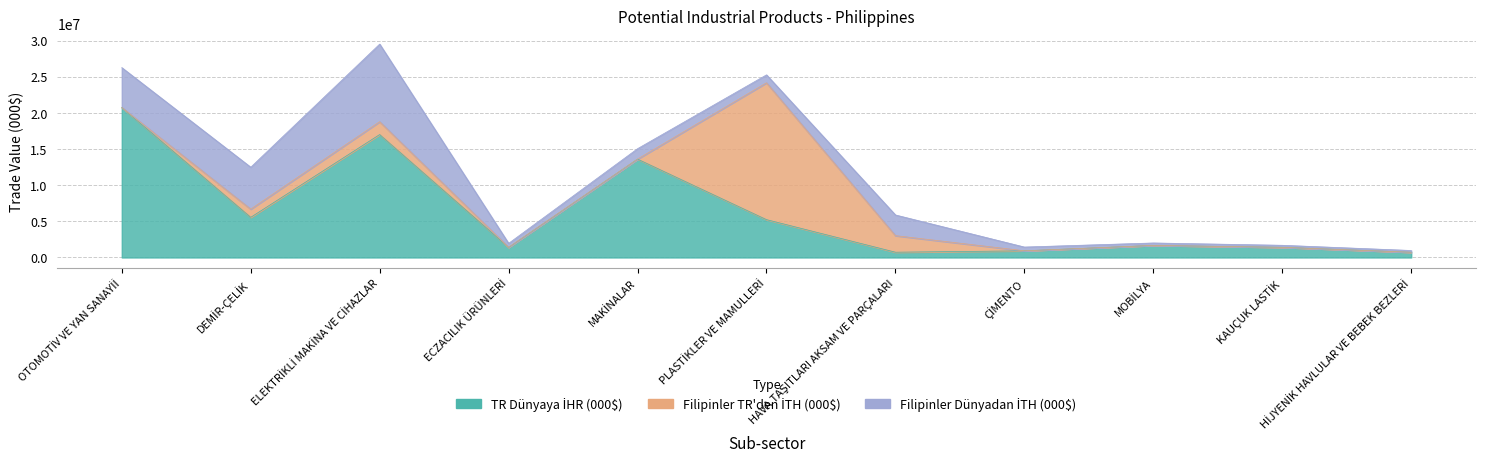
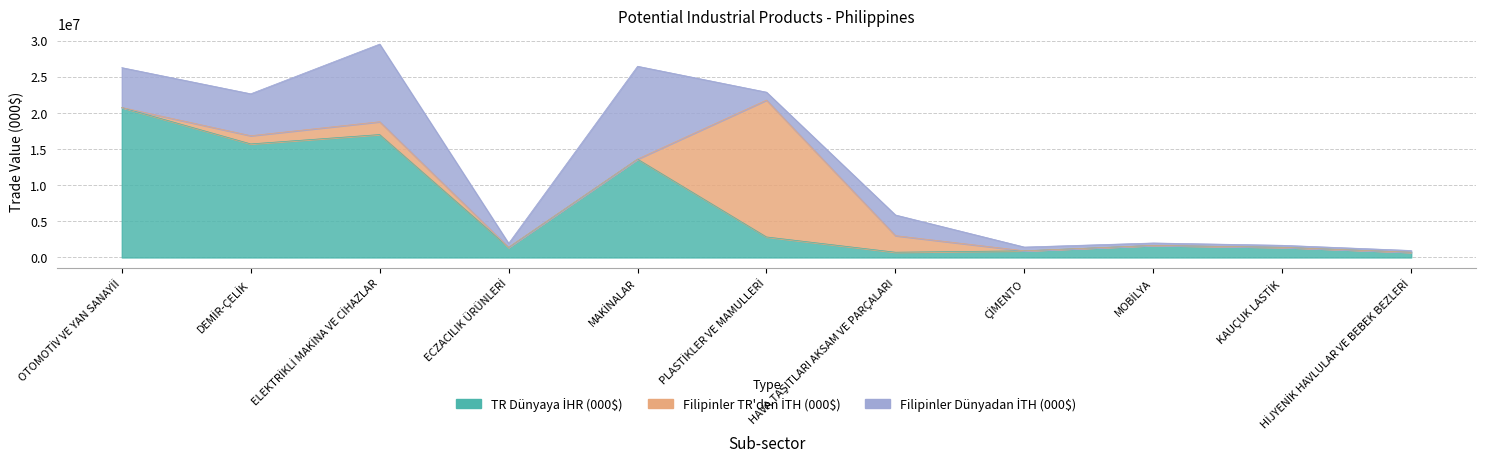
TR Dünyaya İHR (000$), DEMİR-ÇELİK: 6000000 -> 16000000
Filipinler Dünyadan İTH (000$), MAKİNALAR: 1000000 -> 13000000
TR Dünyaya İHR (000$), PLASTİKLER VE MAMULLERİ: 5000000 -> 3000000
